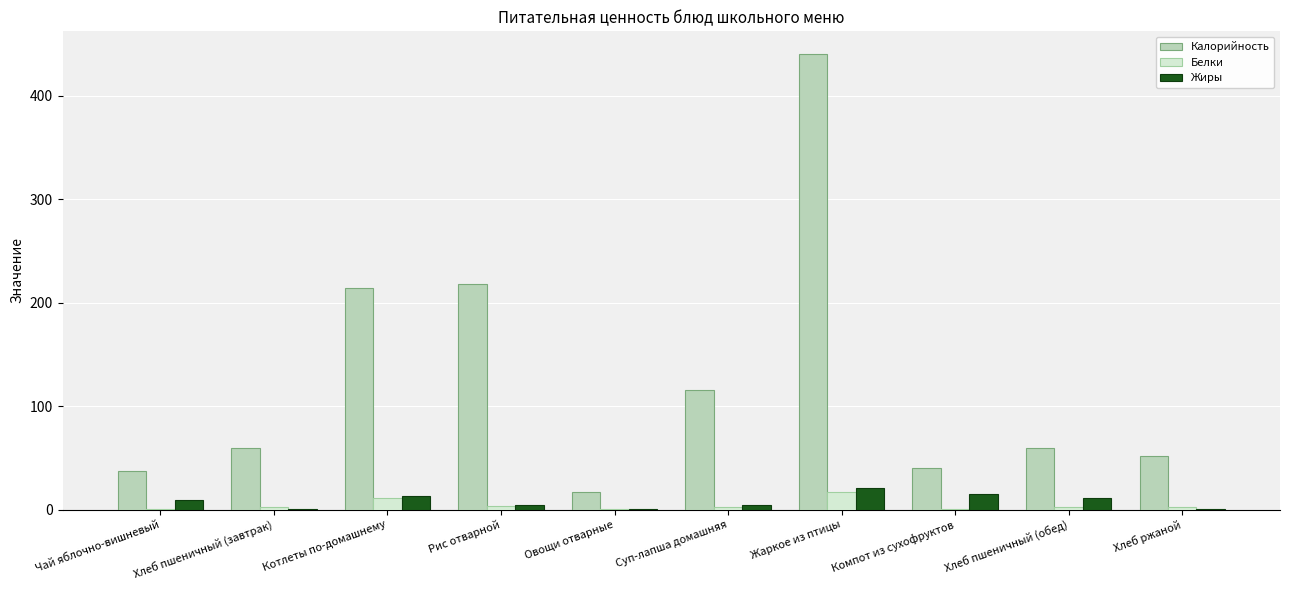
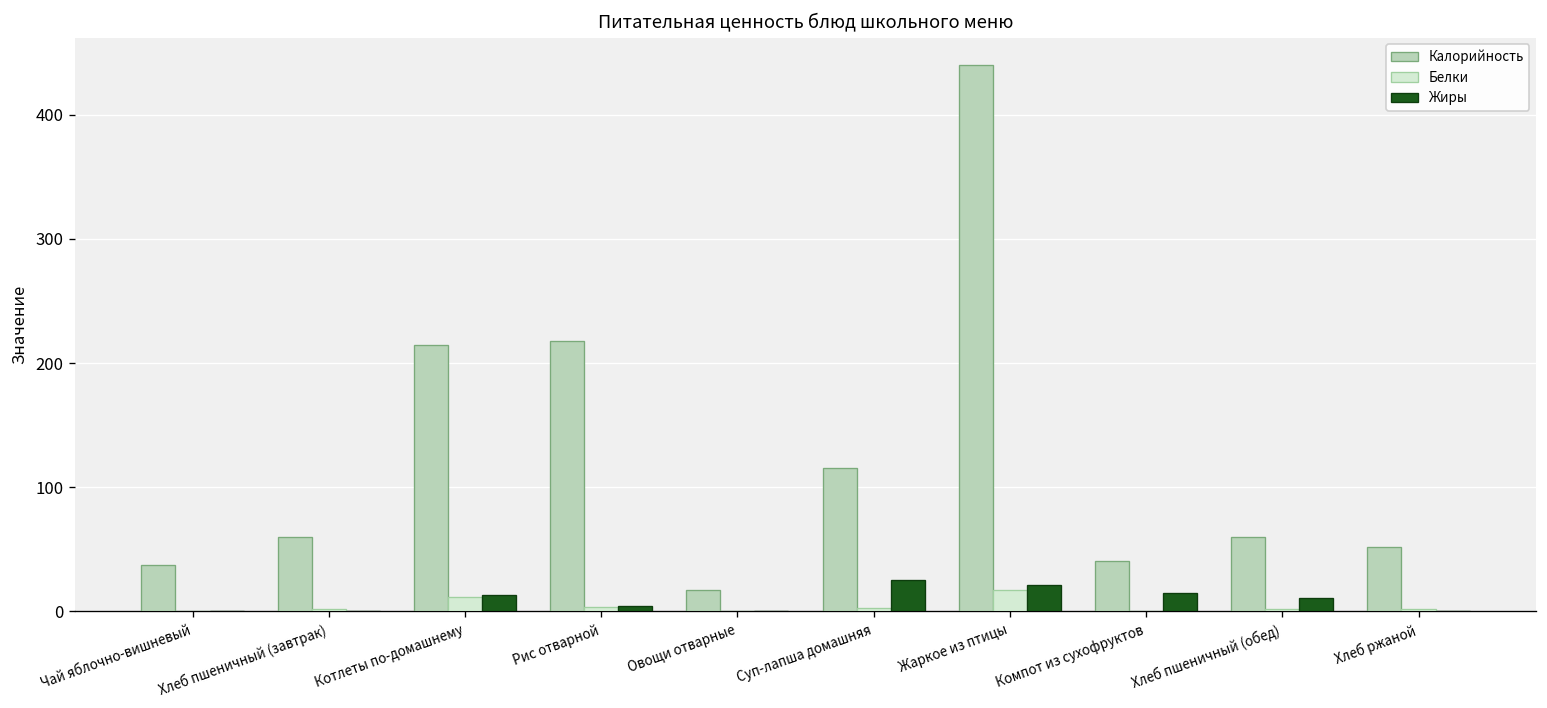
Жиры, Чай яблочно-вишневый: 9 -> 0
Жиры, Суп-лапша домашняя: 4 -> 26
